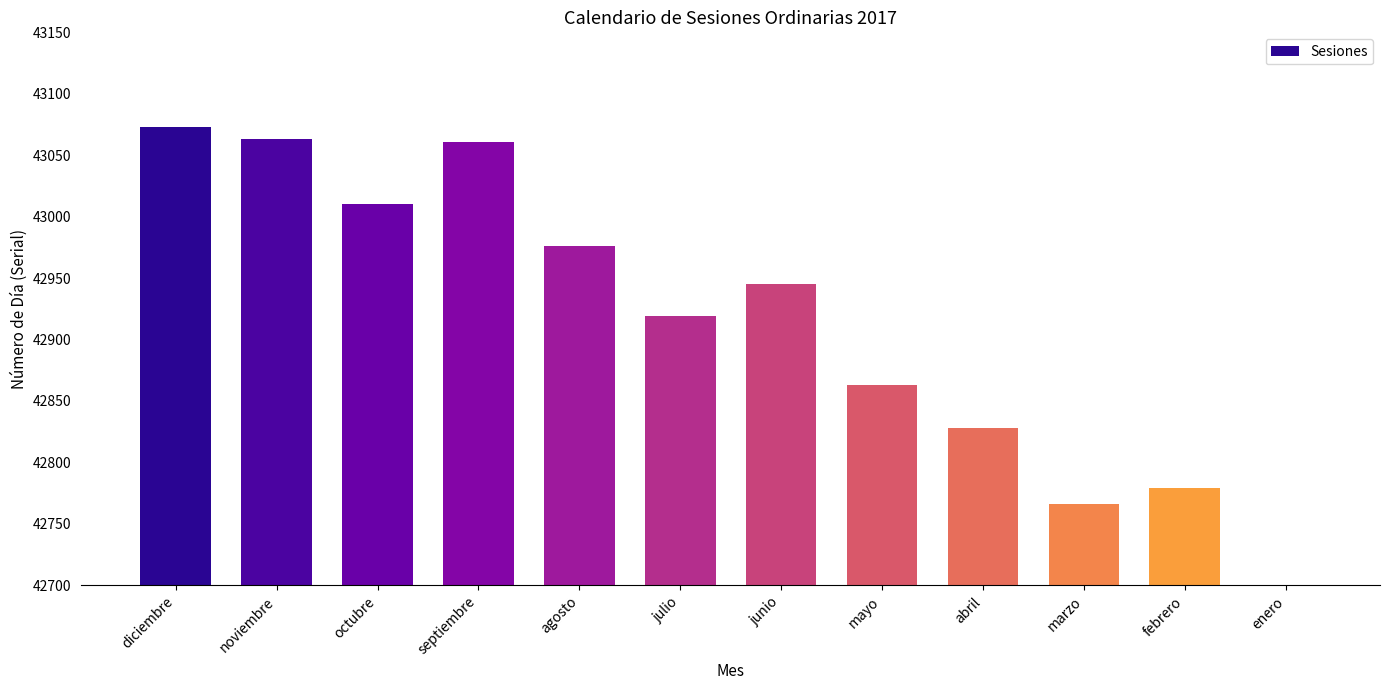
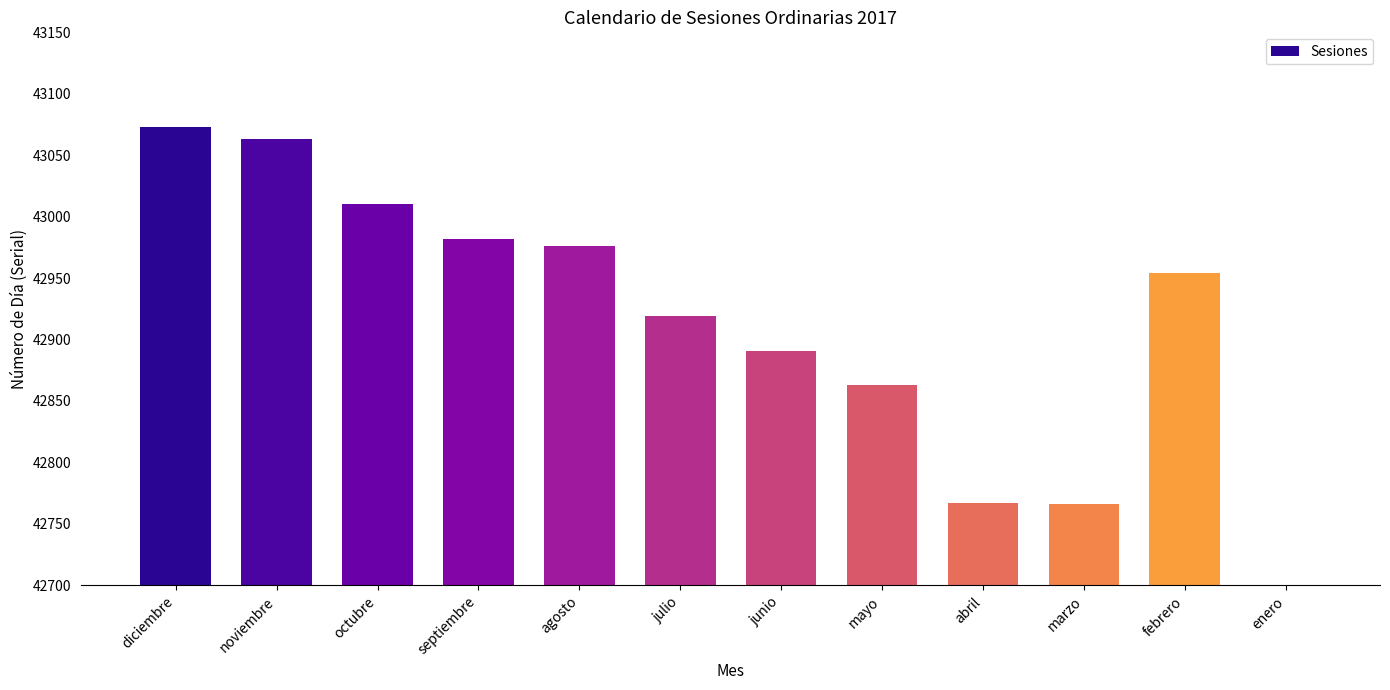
septiembre: 43061 -> 42982
junio: 42945 -> 42891
abril: 42828 -> 42767
febrero: 42779 -> 42954
